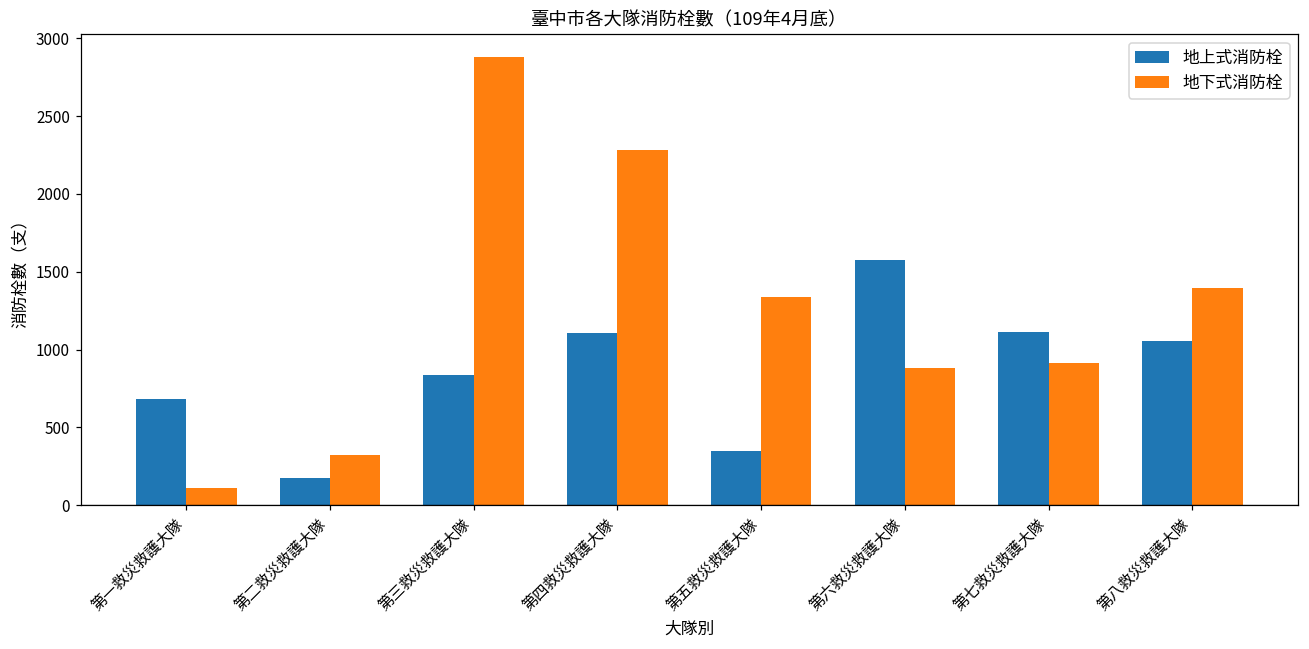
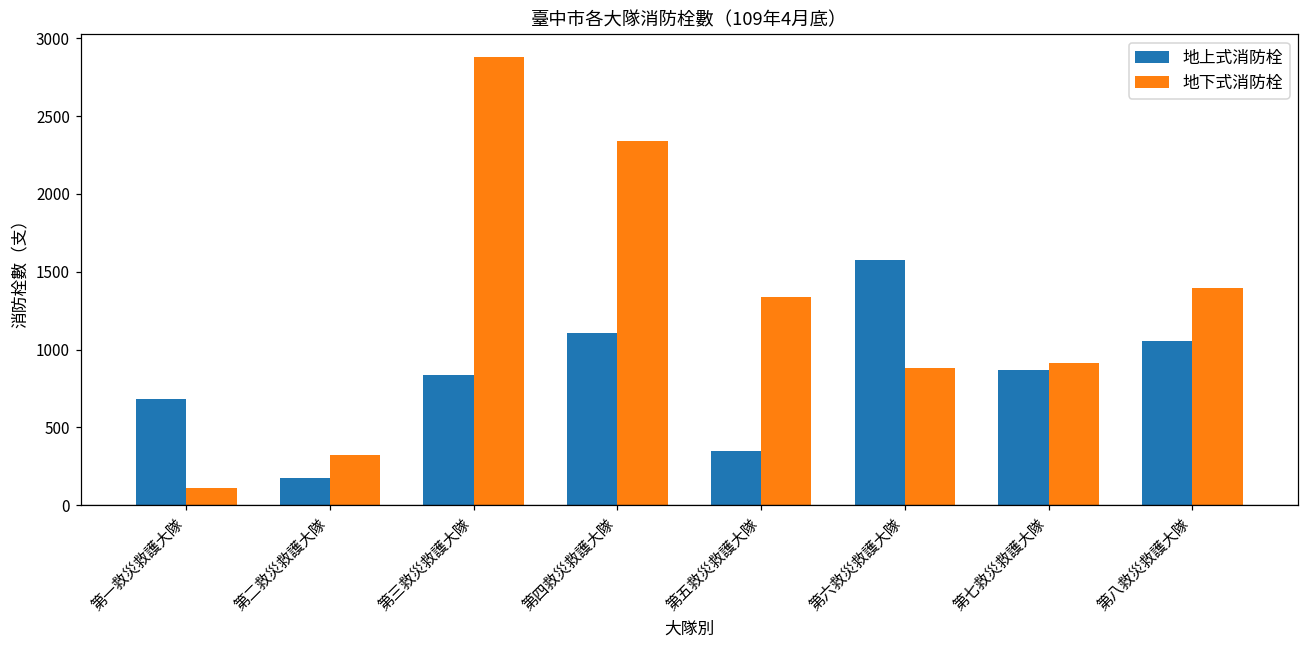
地下式消防栓, 第四救災救護大隊: 2280 -> 2340
地上式消防栓, 第七救災救護大隊: 1120 -> 870
